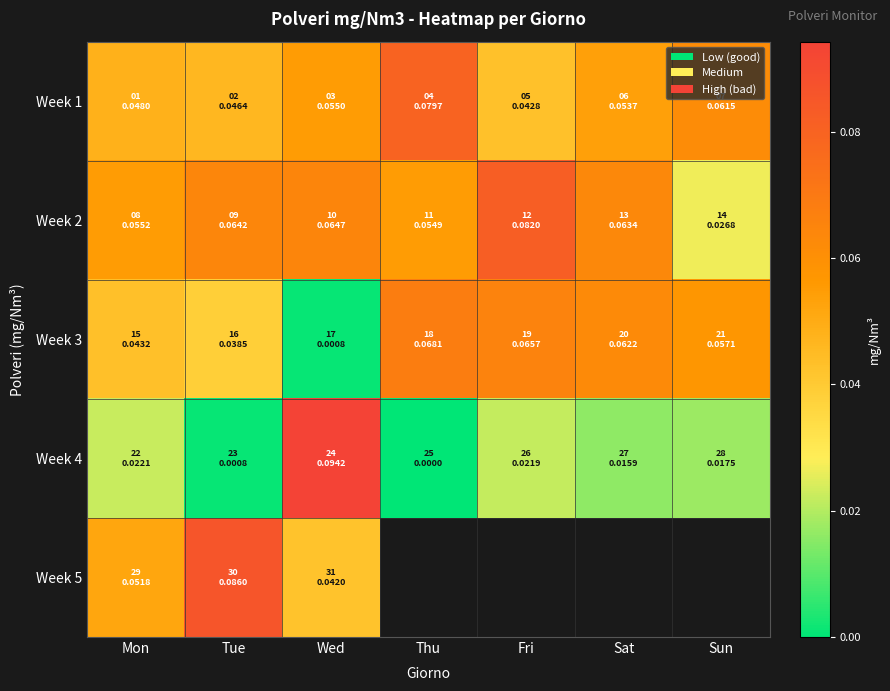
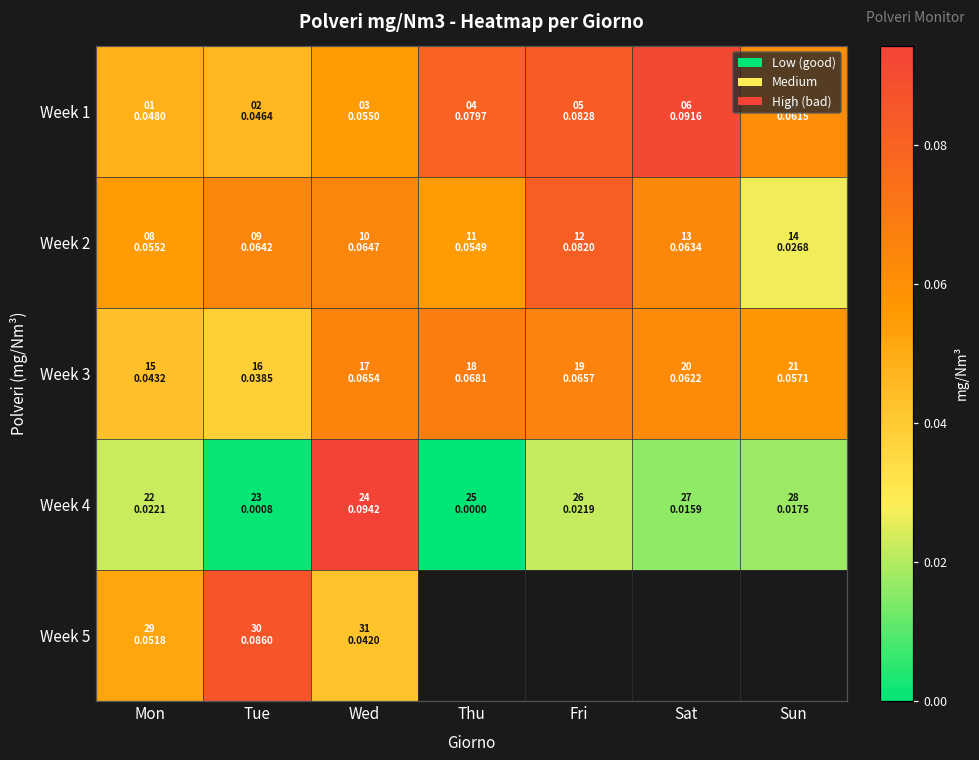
Week 1, Fri: 0.0428 -> 0.0828
Week 1, Sat: 0.0537 -> 0.0916
Week 3, Wed: 0.0008 -> 0.0654
